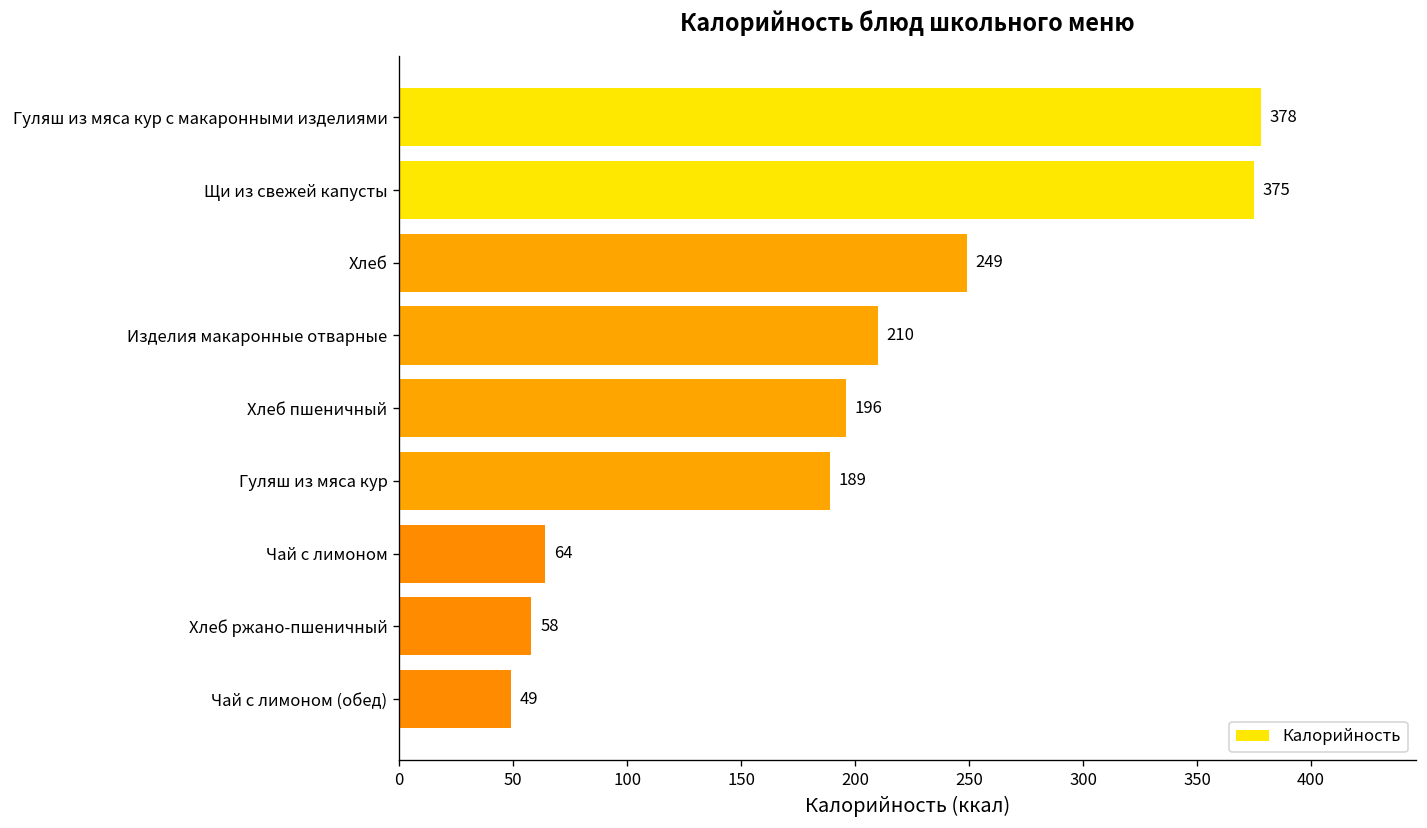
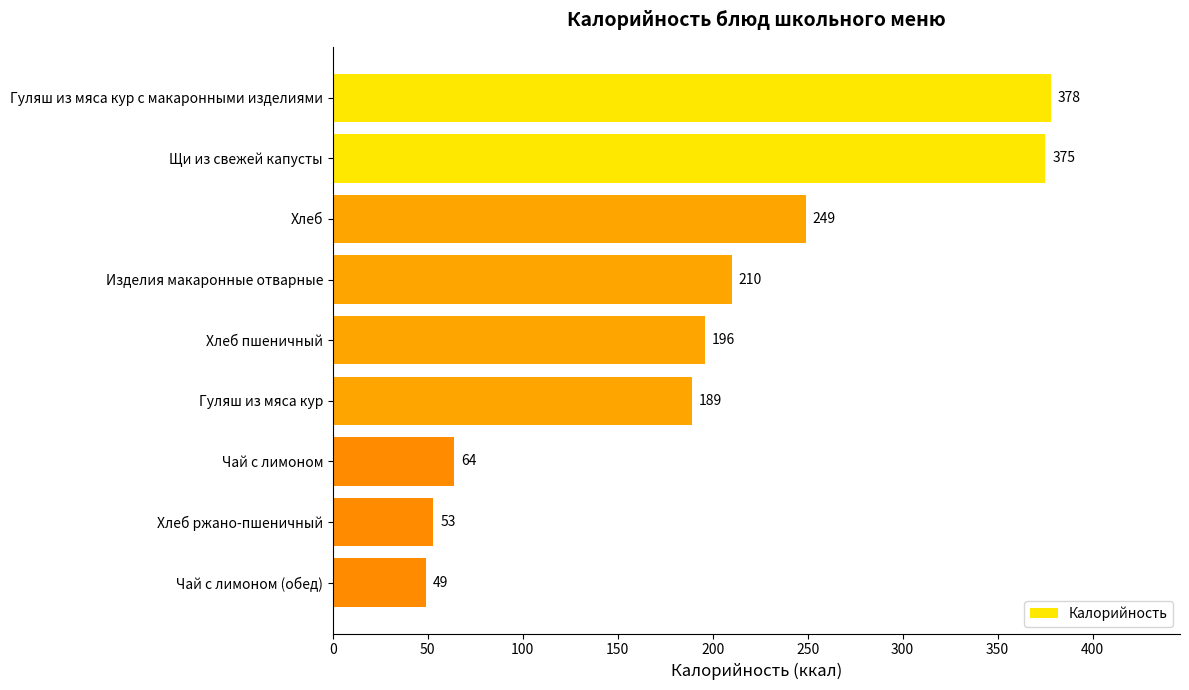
Хлеб ржано-пшеничный: 58 -> 53
